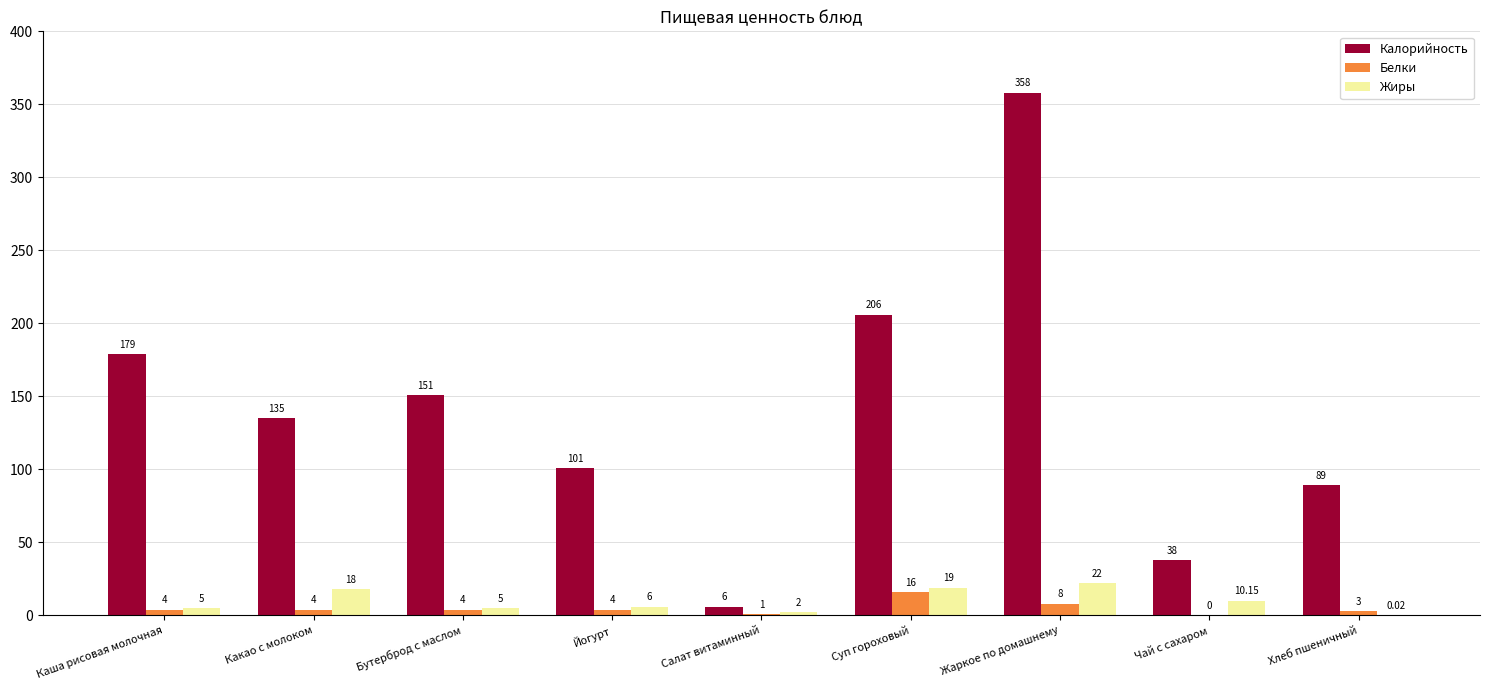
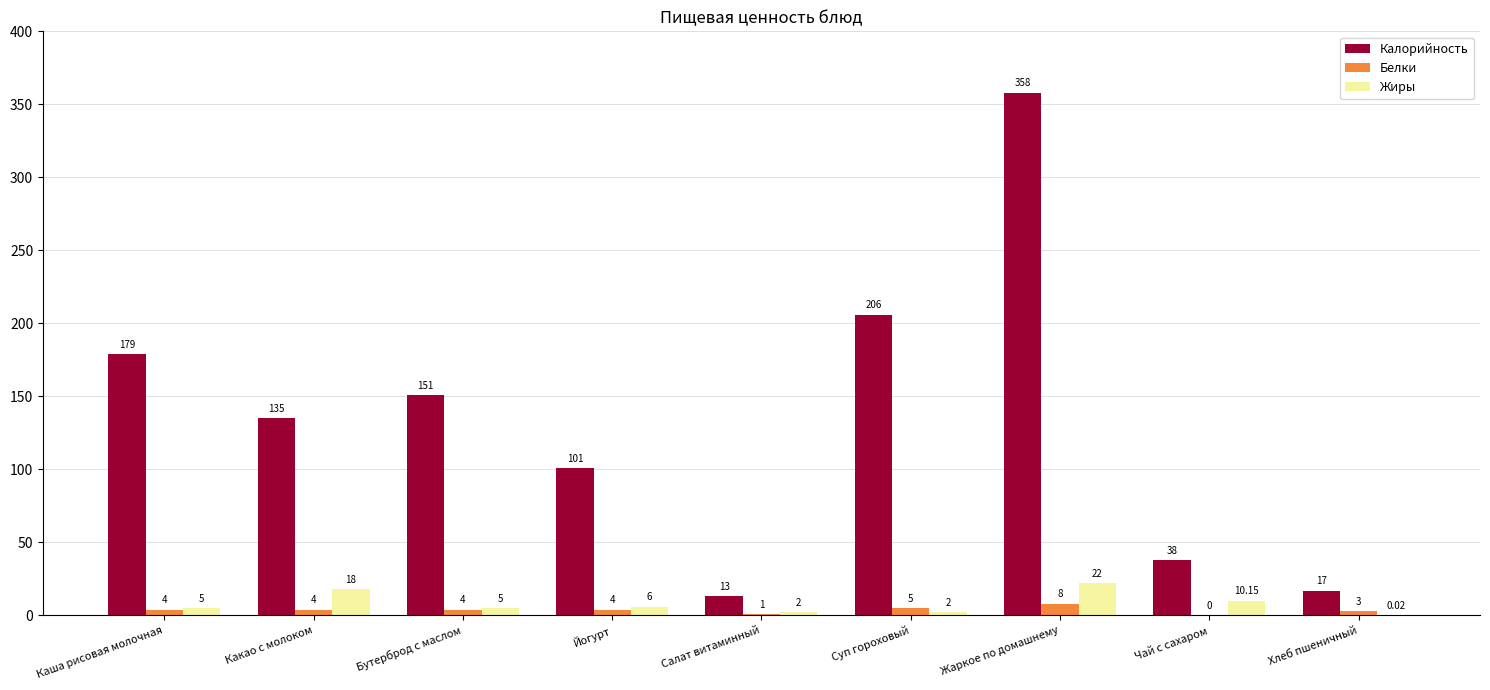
Калорийность, Салат витаминный: 6 -> 13
Белки, Суп гороховый: 16 -> 5
Жиры, Суп гороховый: 19 -> 2
Калорийность, Хлеб пшеничный: 89 -> 17
